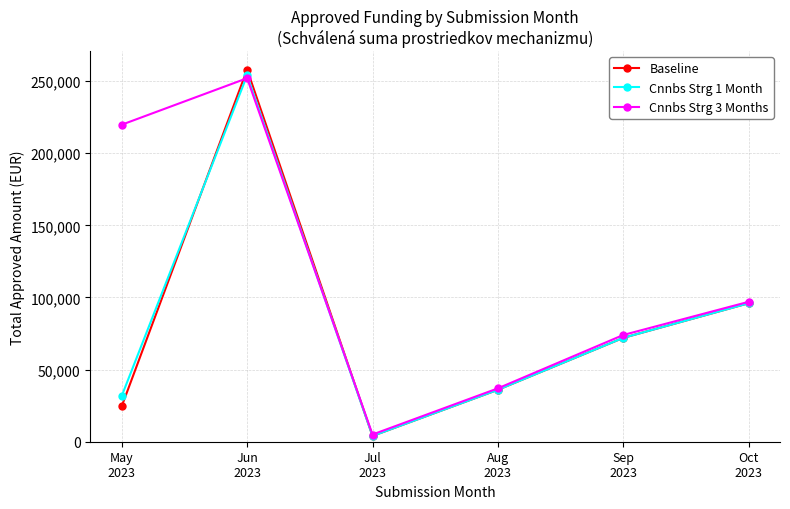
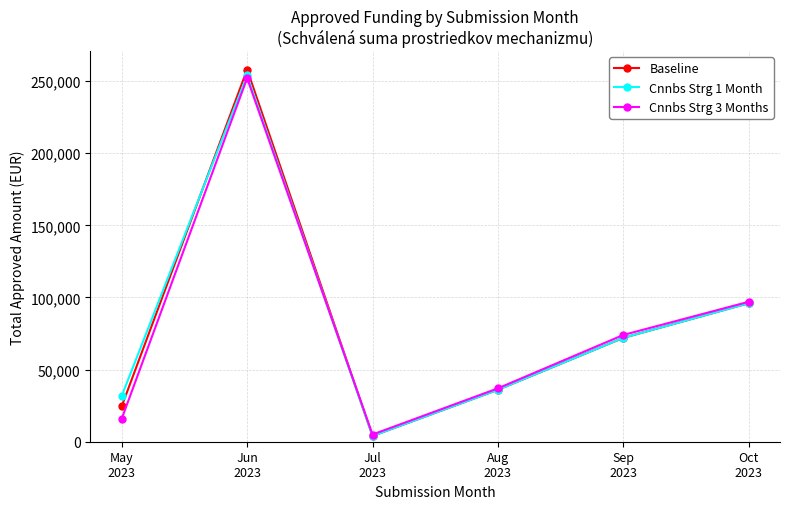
Cnnbs Strg 3 Months, May 2023: 220,000 -> 16,000
